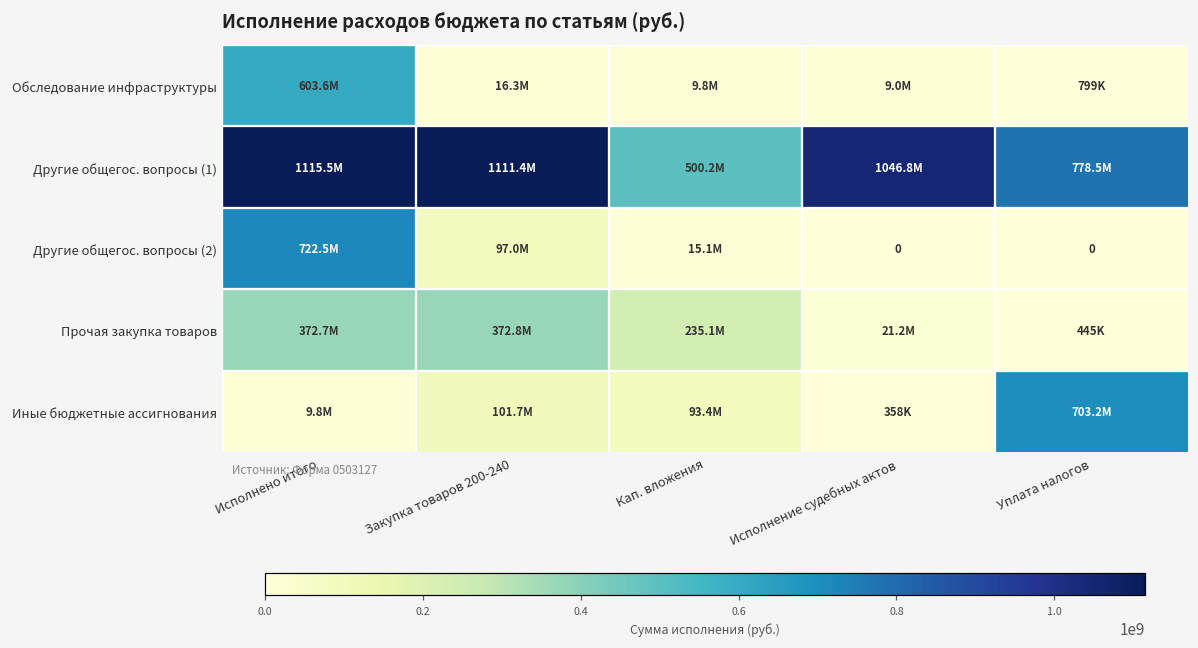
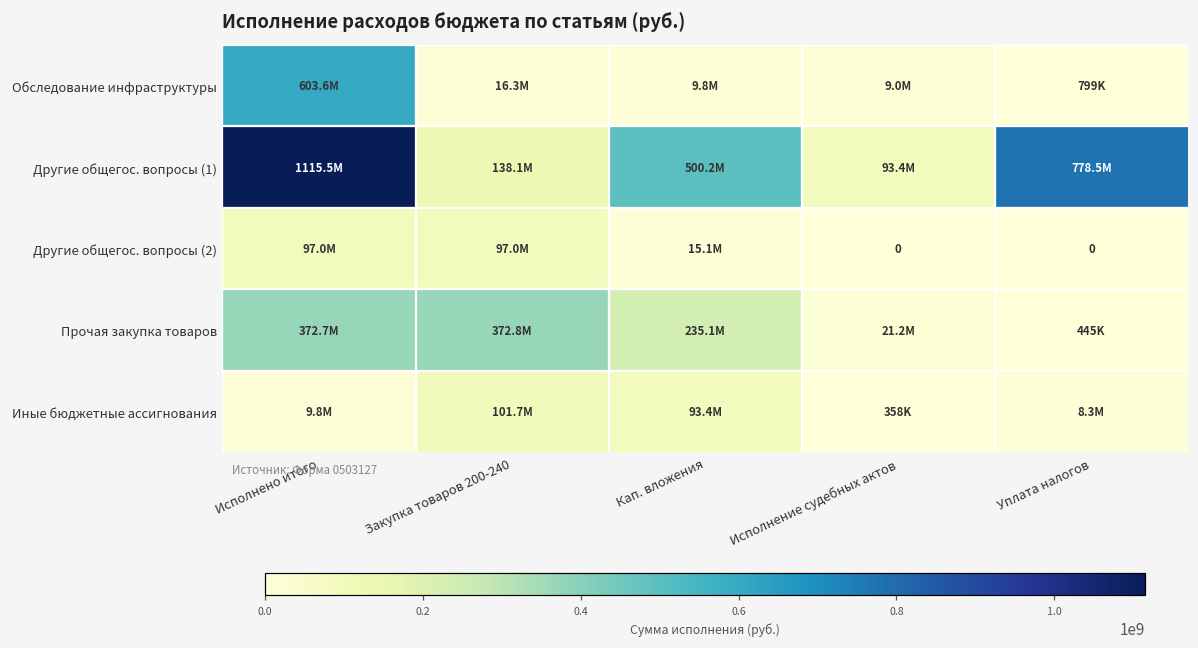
Другие общегос. вопросы (1), Закупка товаров 200-240: 1111.4M -> 138.1M
Другие общегос. вопросы (1), Исполнение судебных актов: 1046.8M -> 93.4M
Другие общегос. вопросы (2), Исполнено итого: 722.5M -> 97.0M
Иные бюджетные ассигнования, Уплата налогов: 703.2M -> 8.3M
